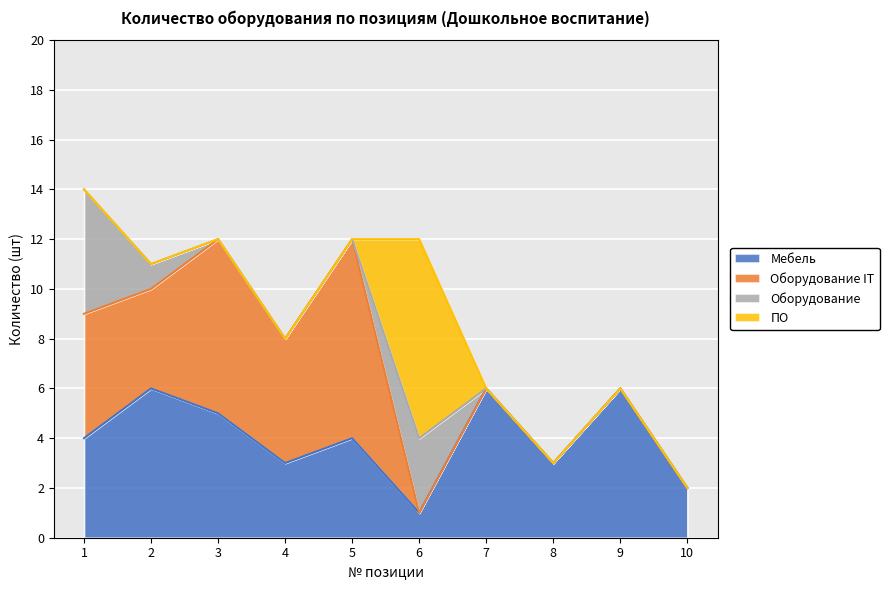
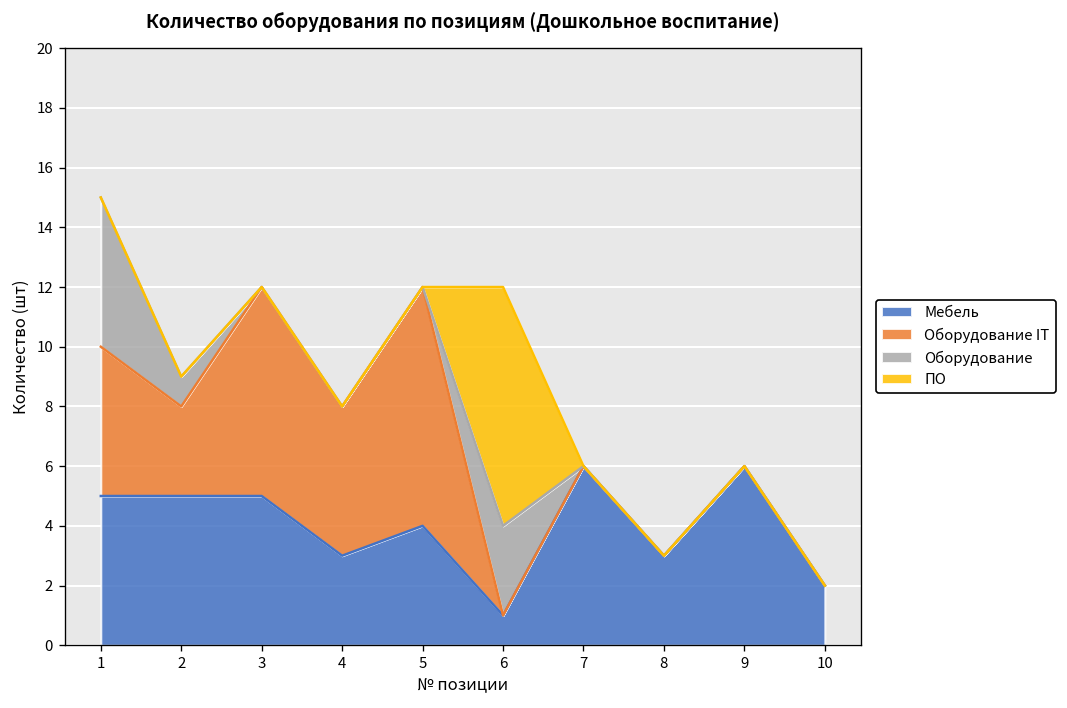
Мебель, 1: 4 -> 5
Мебель, 2: 6 -> 5
Оборудование IT, 2: 4 -> 3
